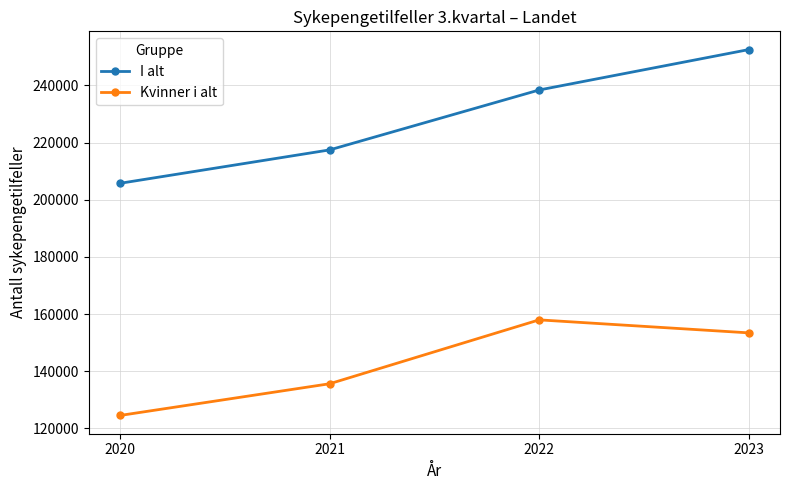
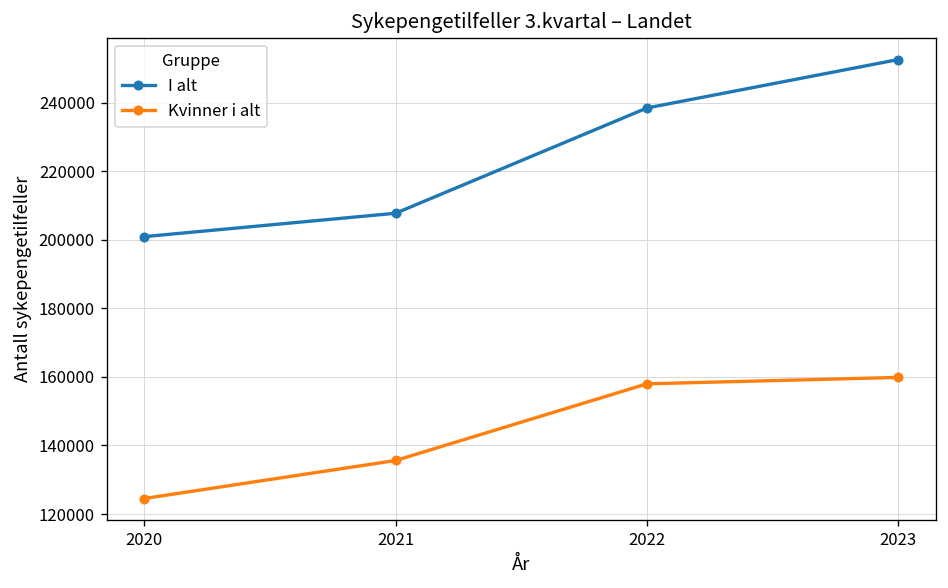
I alt, 2020: 206000 -> 201000
I alt, 2021: 217000 -> 208000
Kvinner i alt, 2023: 153000 -> 160000
